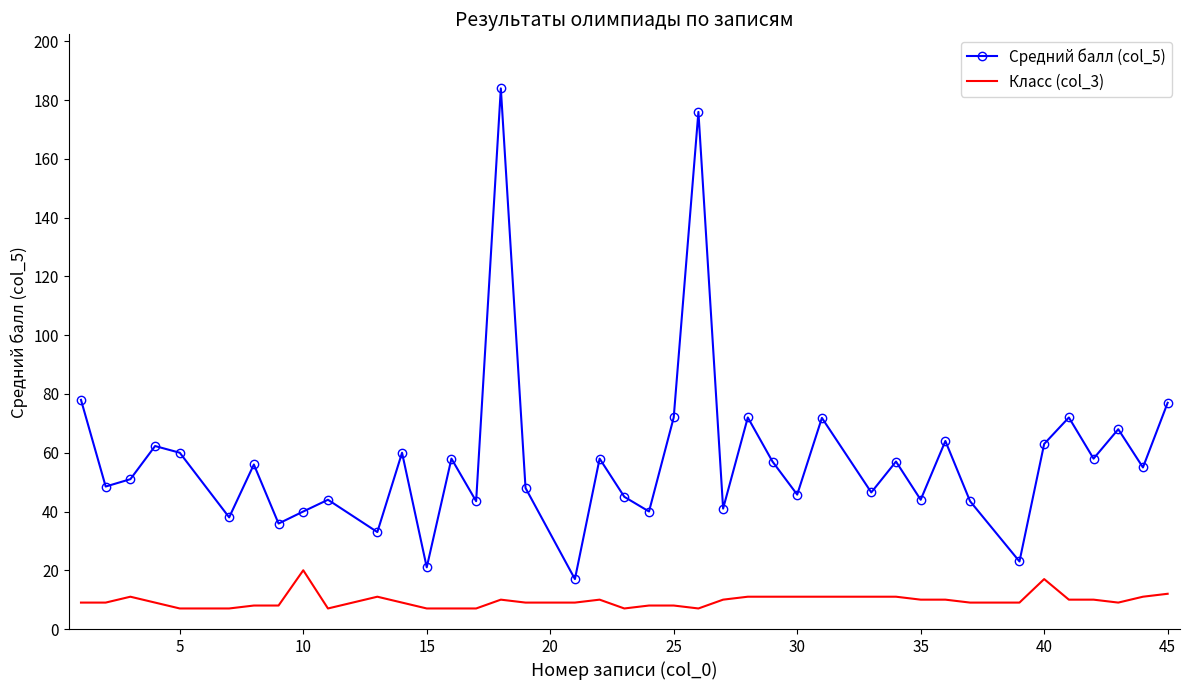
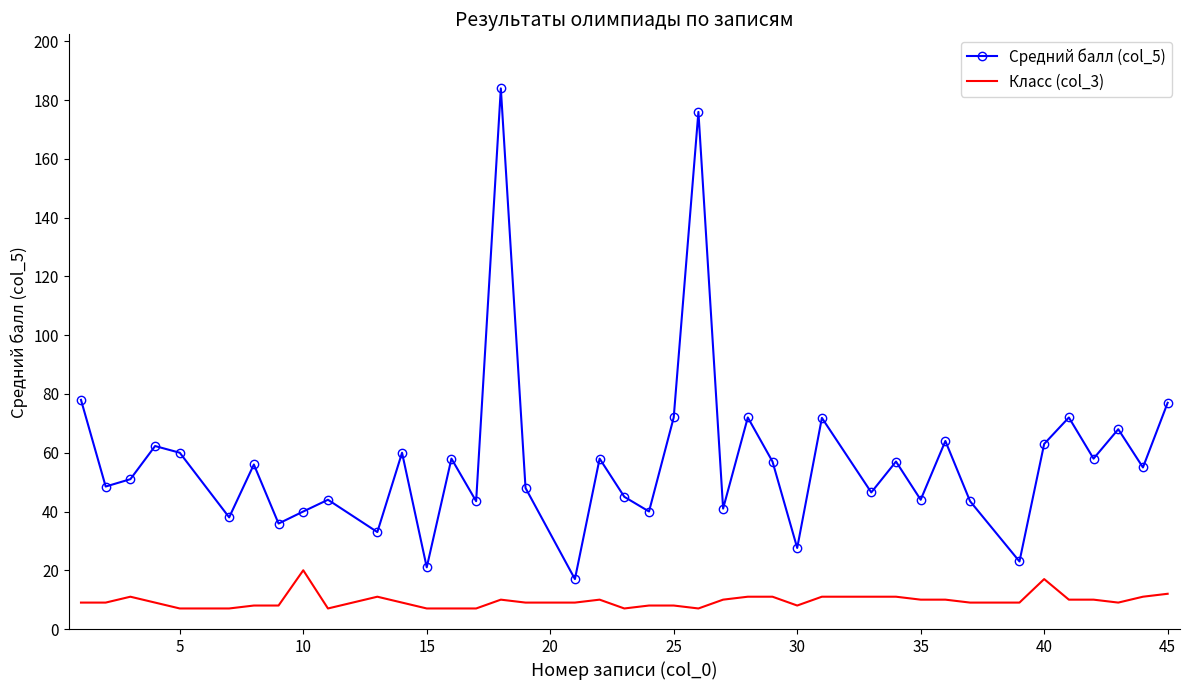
Средний балл (col_5), 30: 46 -> 28
Класс (col_3), 30: 11 -> 8
